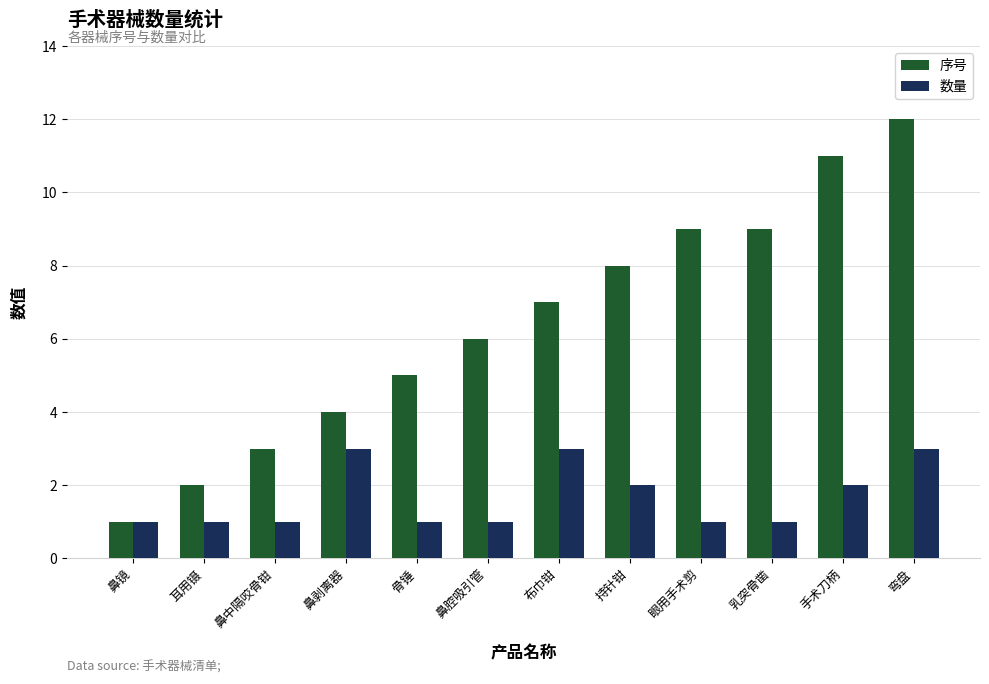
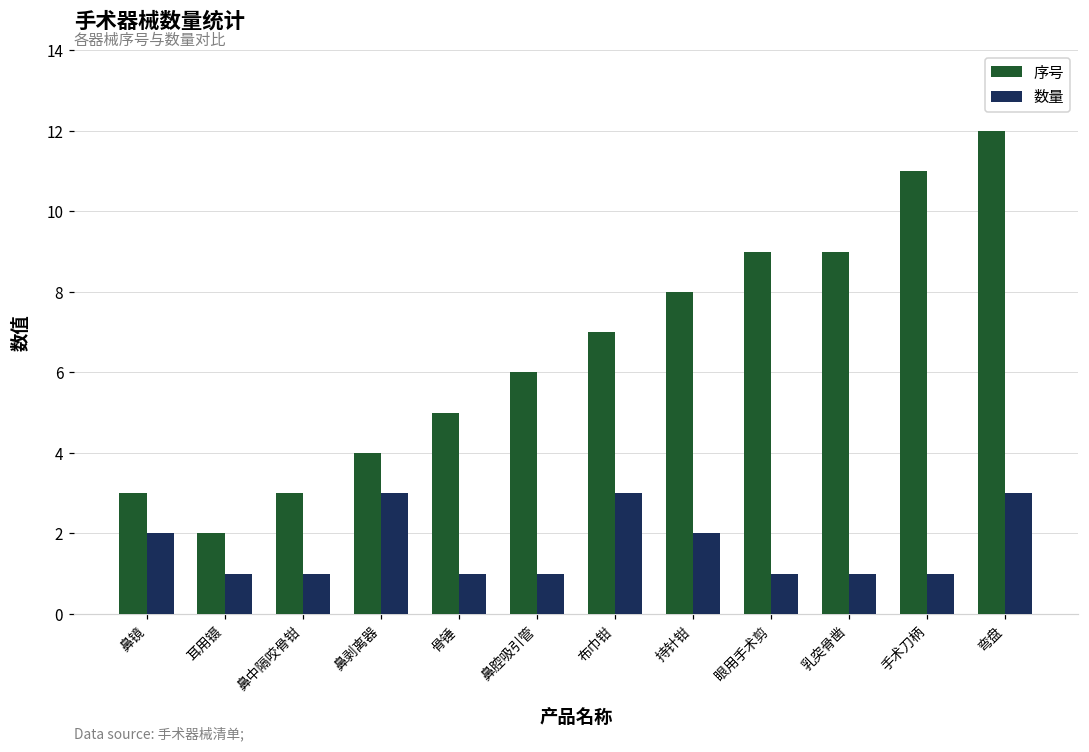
序号, 鼻镜: 1 -> 3
数量, 鼻镜: 1 -> 2
数量, 手术刀柄: 2 -> 1
